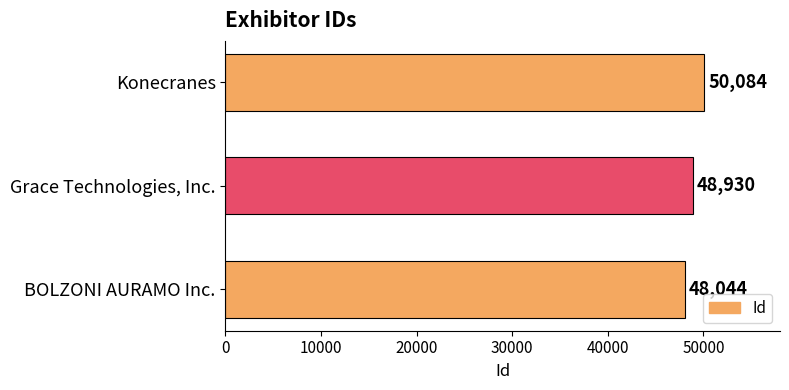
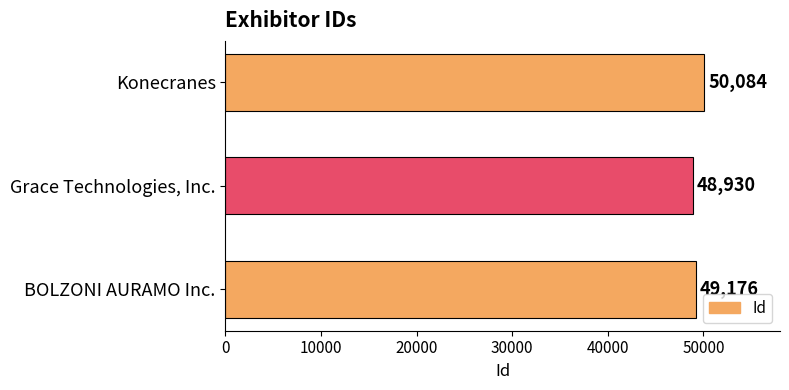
BOLZONI AURAMO Inc.: 48,044 -> 49,176
